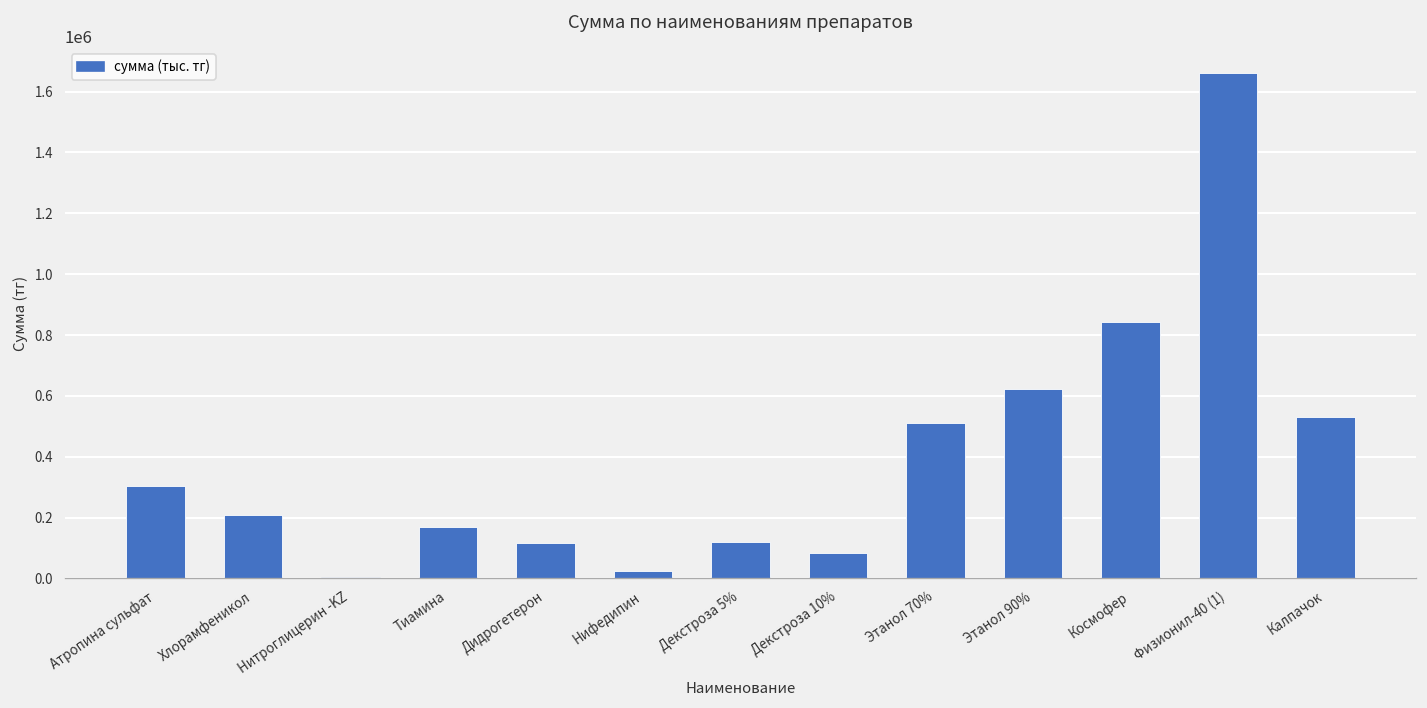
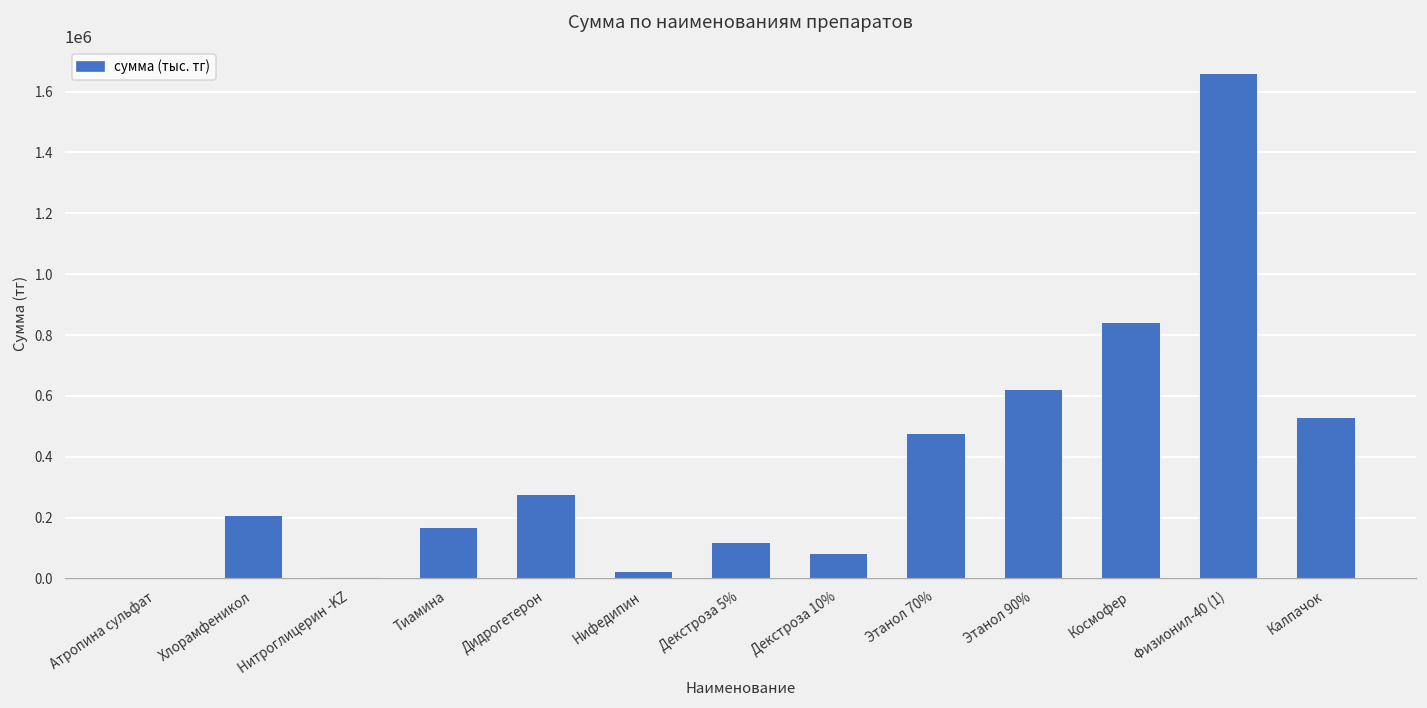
Атропина сульфат: 300000 -> 0
Дидрогетерон: 120000 -> 280000
Этанол 70%: 510000 -> 480000
